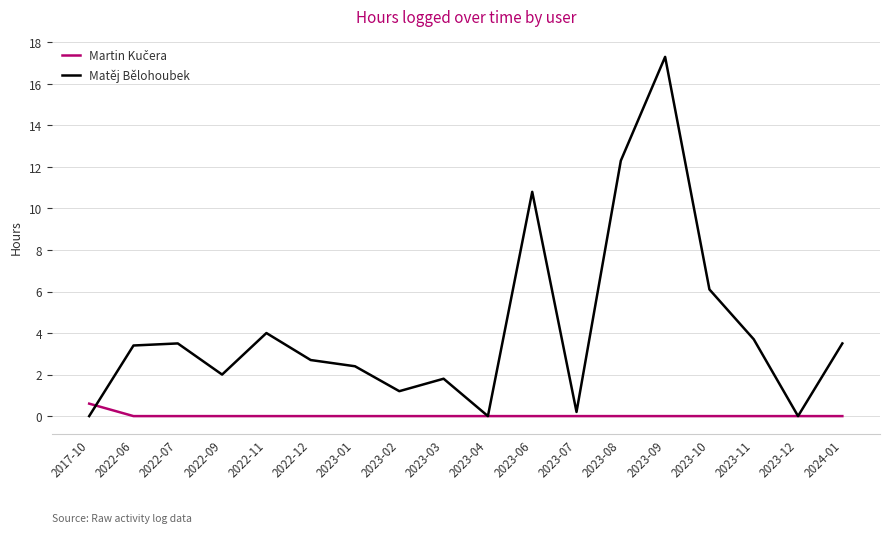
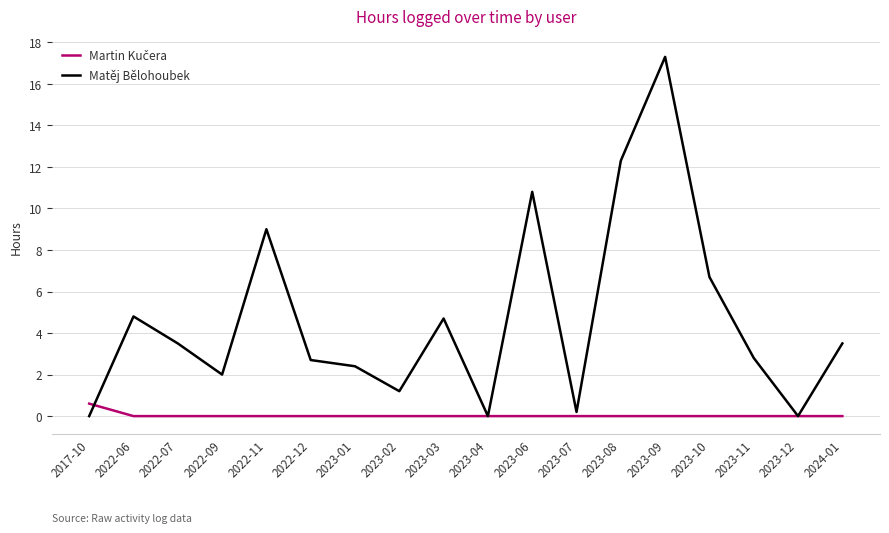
Matěj Bělohoubek, 2022-06: 3.4 -> 4.8
Matěj Bělohoubek, 2022-11: 4 -> 9
Matěj Bělohoubek, 2023-03: 1.8 -> 4.7
Matěj Bělohoubek, 2023-10: 6.1 -> 6.7
Matěj Bělohoubek, 2023-11: 3.7 -> 2.8
